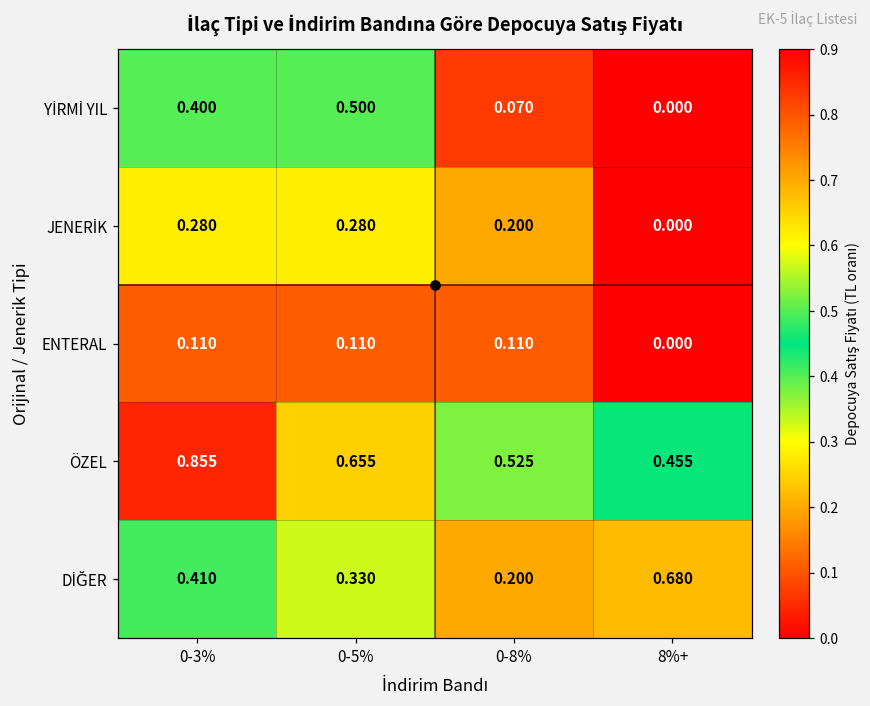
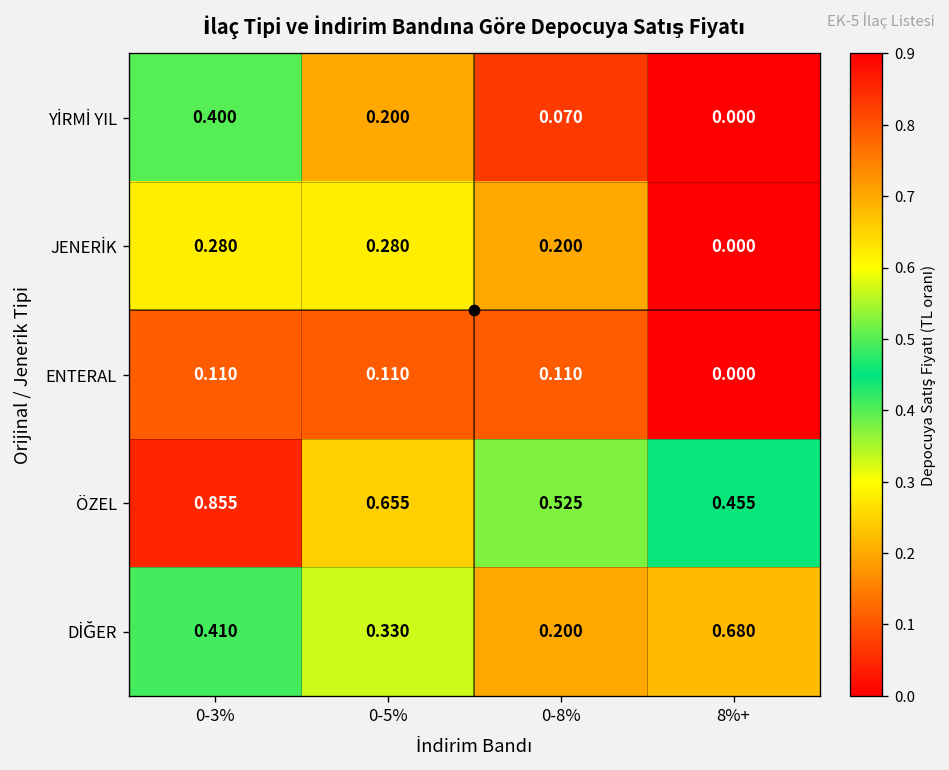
YİRMİ YIL, 0-5%: 0.500 -> 0.200
